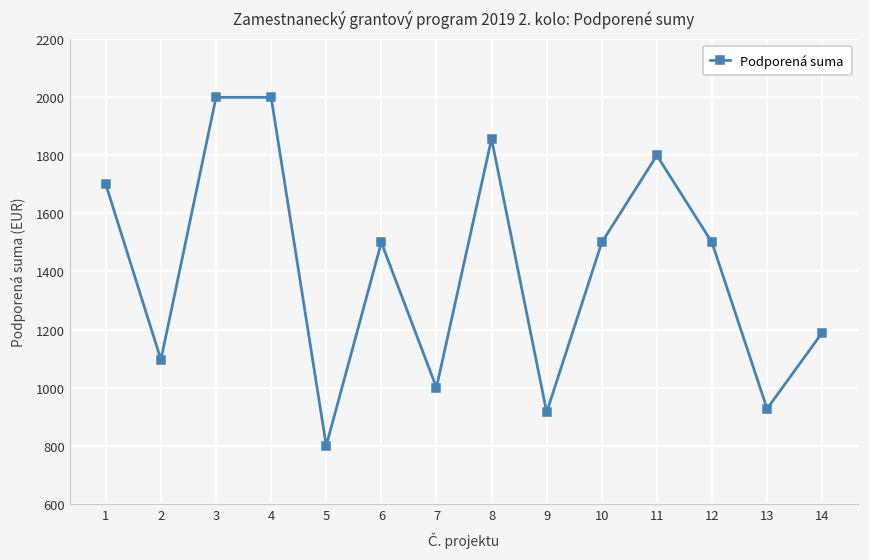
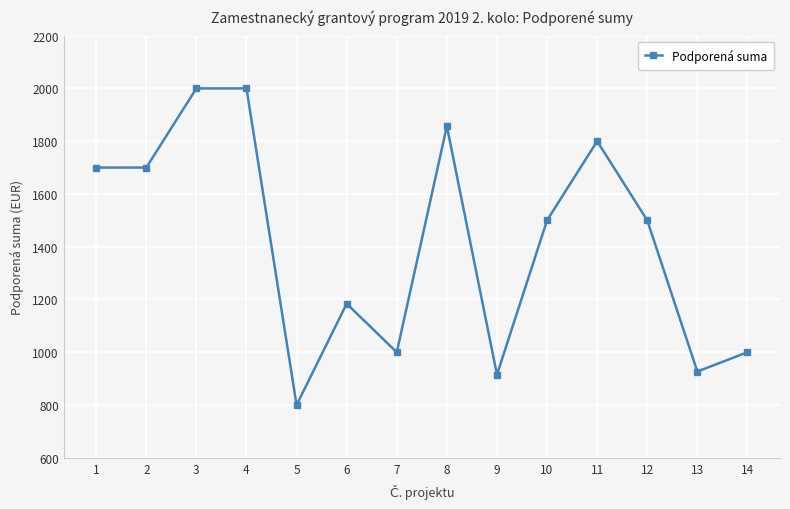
2: 1100 -> 1700
6: 1500 -> 1180
14: 1190 -> 1000
